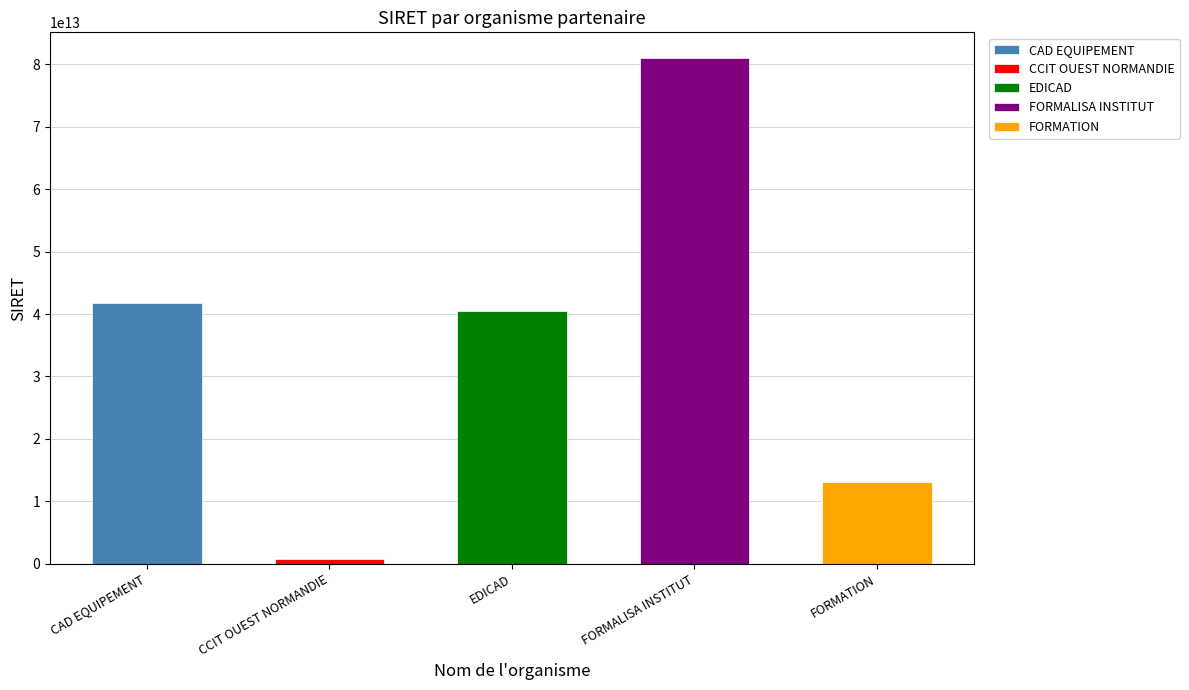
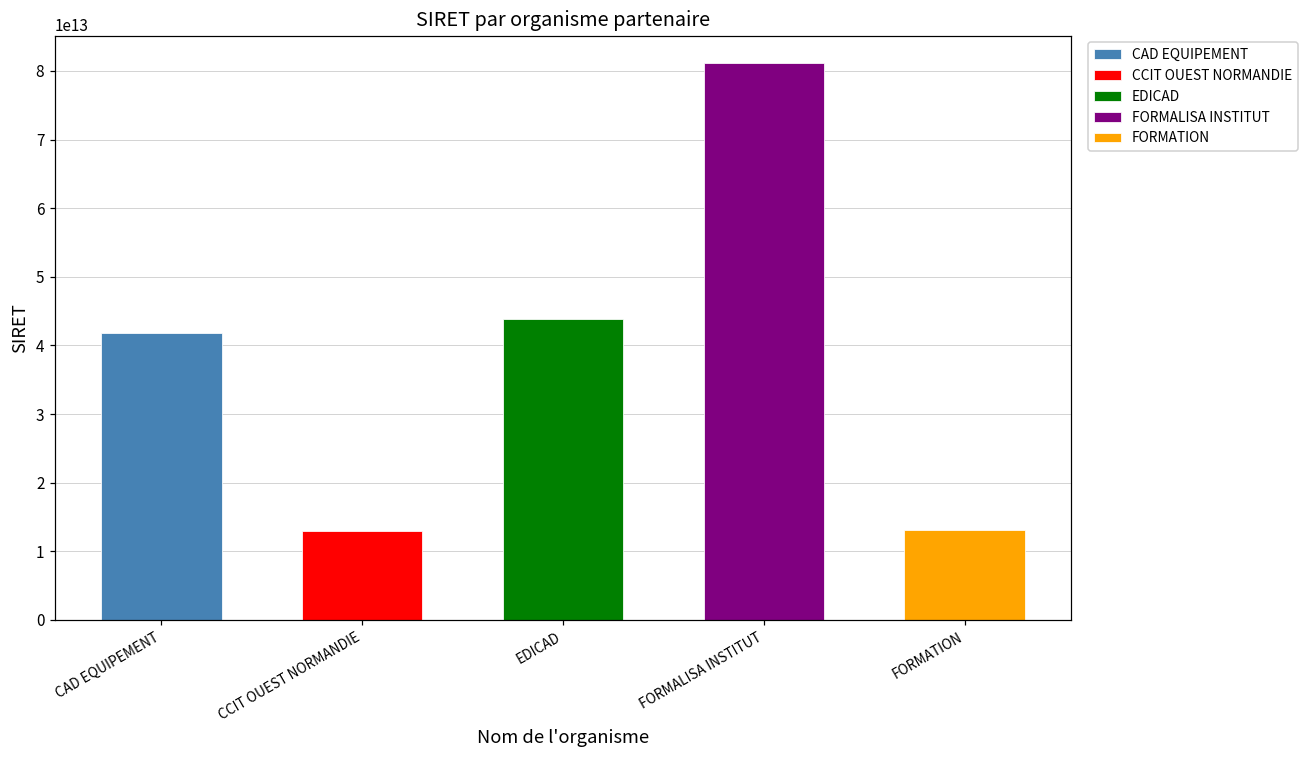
CCIT OUEST NORMANDIE: 1000000000000 -> 13000000000000
EDICAD: 40000000000000 -> 44000000000000
